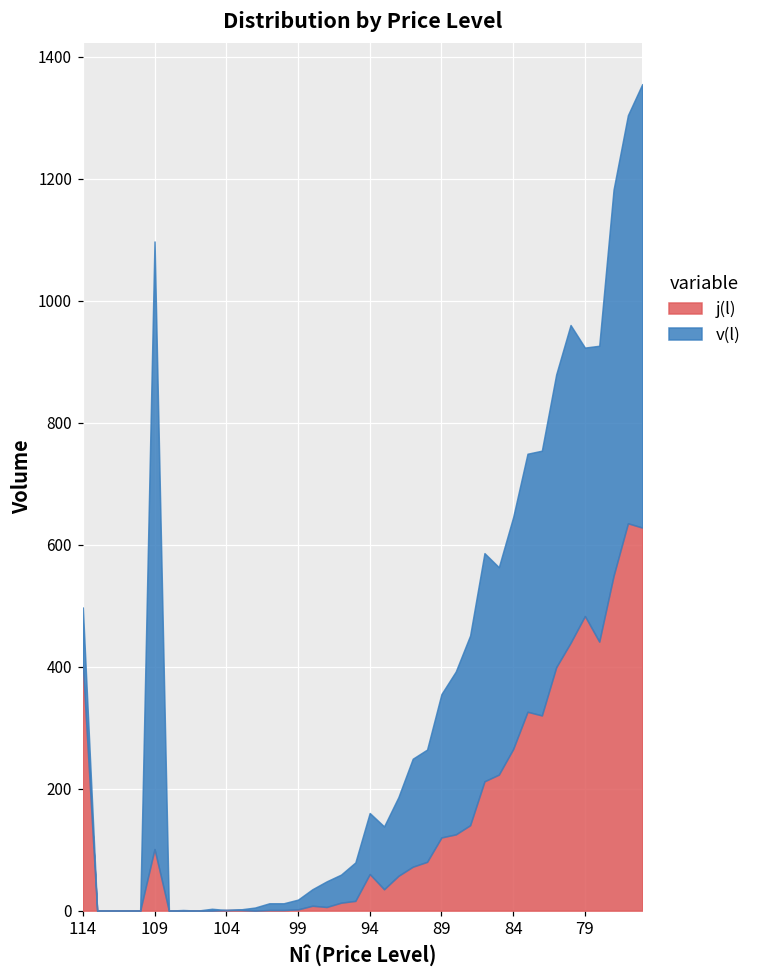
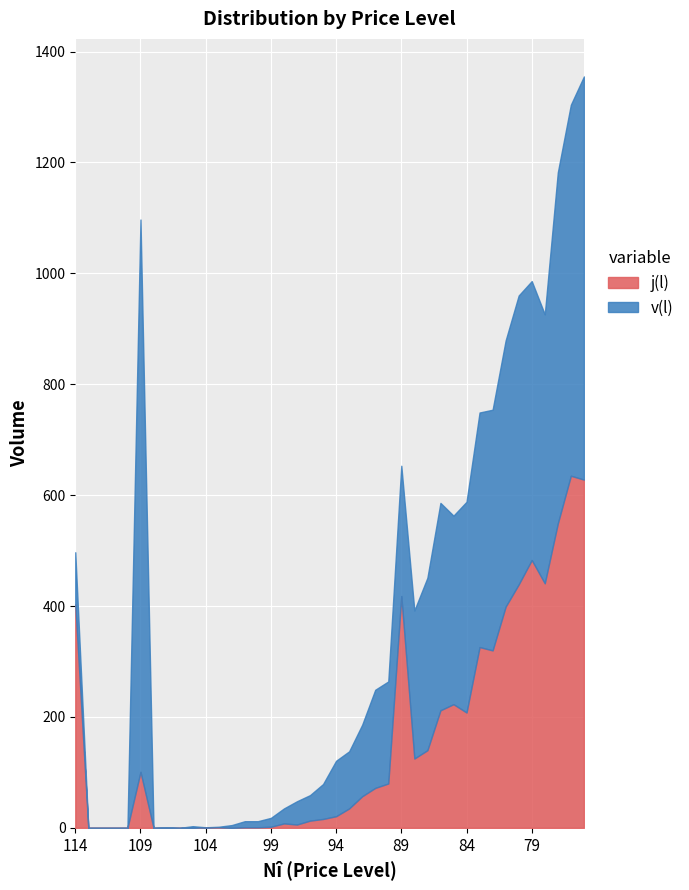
j(l), 94: 60 -> 20
j(l), 89: 120 -> 420
j(l), 84: 270 -> 210
v(l), 79: 440 -> 500
